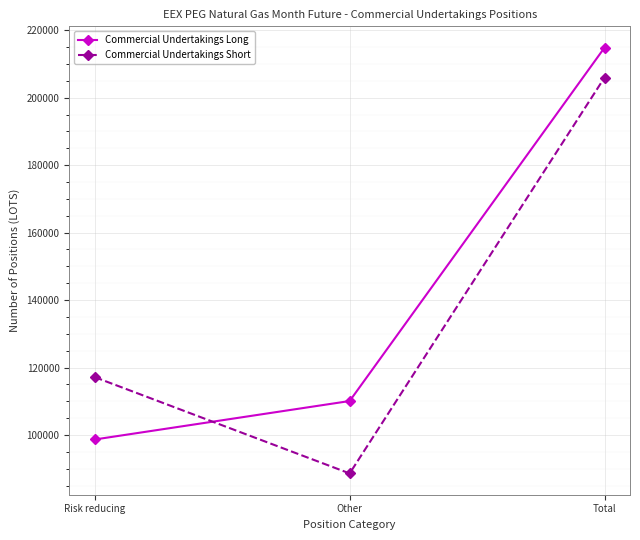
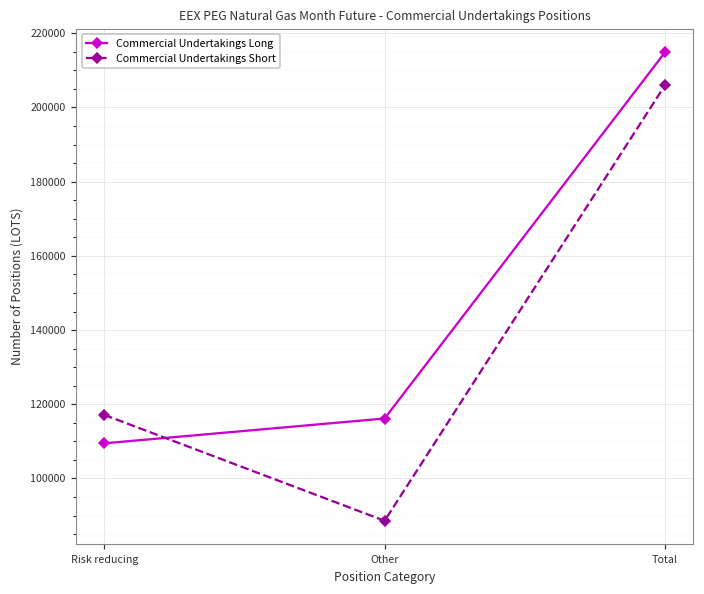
Commercial Undertakings Long, Risk reducing: 99000 -> 109000
Commercial Undertakings Long, Other: 110000 -> 116000
